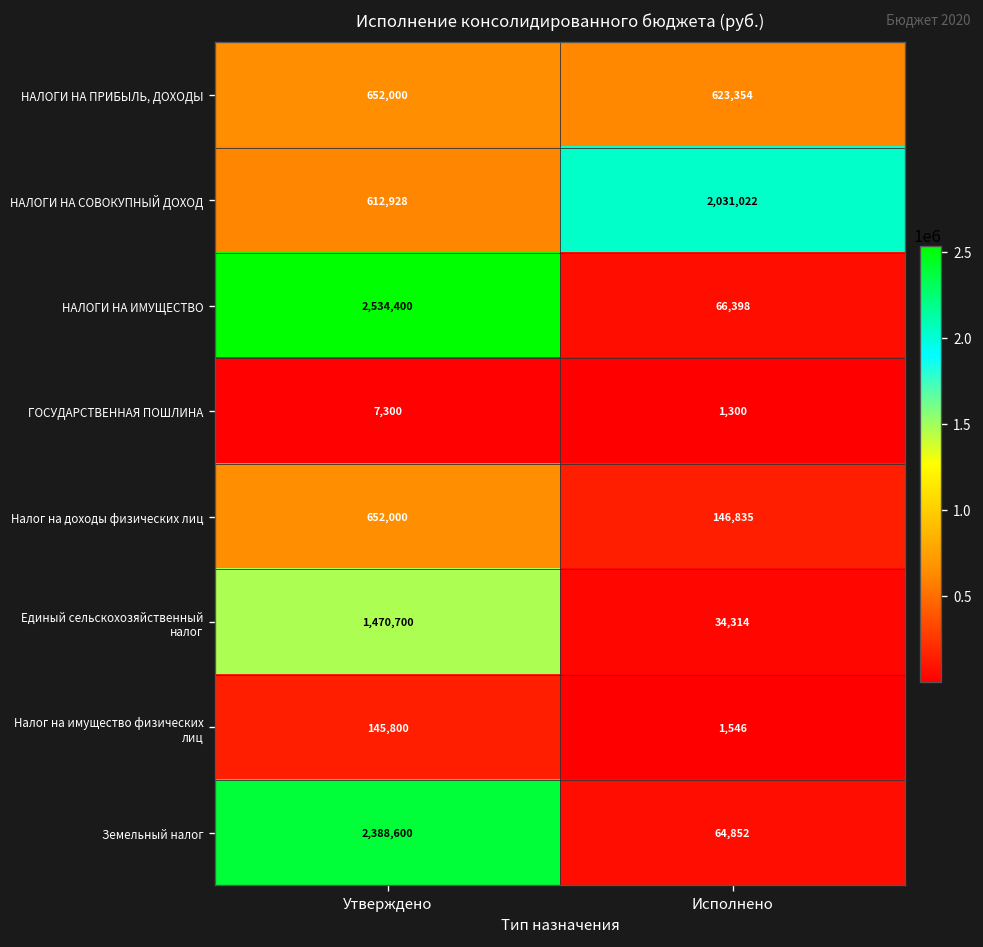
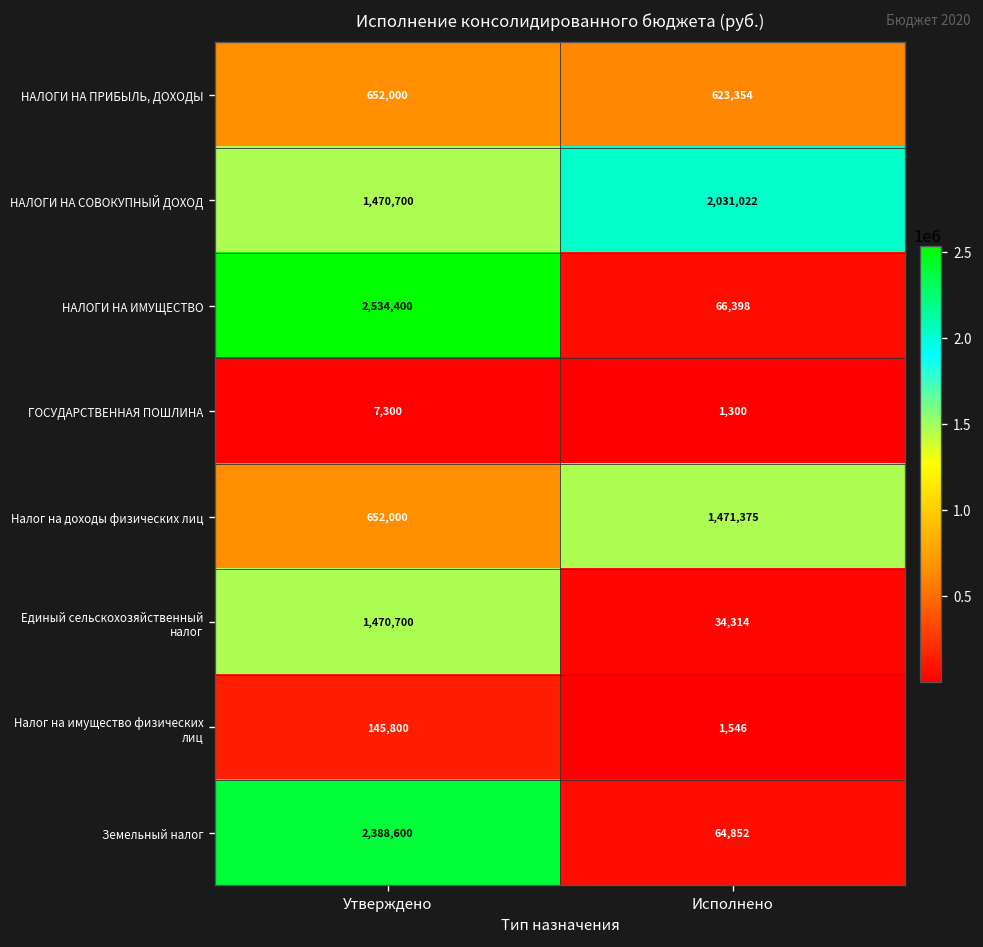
НАЛОГИ НА СОВОКУПНЫЙ ДОХОД, Утверждено: 612,928 -> 1,470,700
Налог на доходы физических лиц, Исполнено: 146,835 -> 1,471,375
